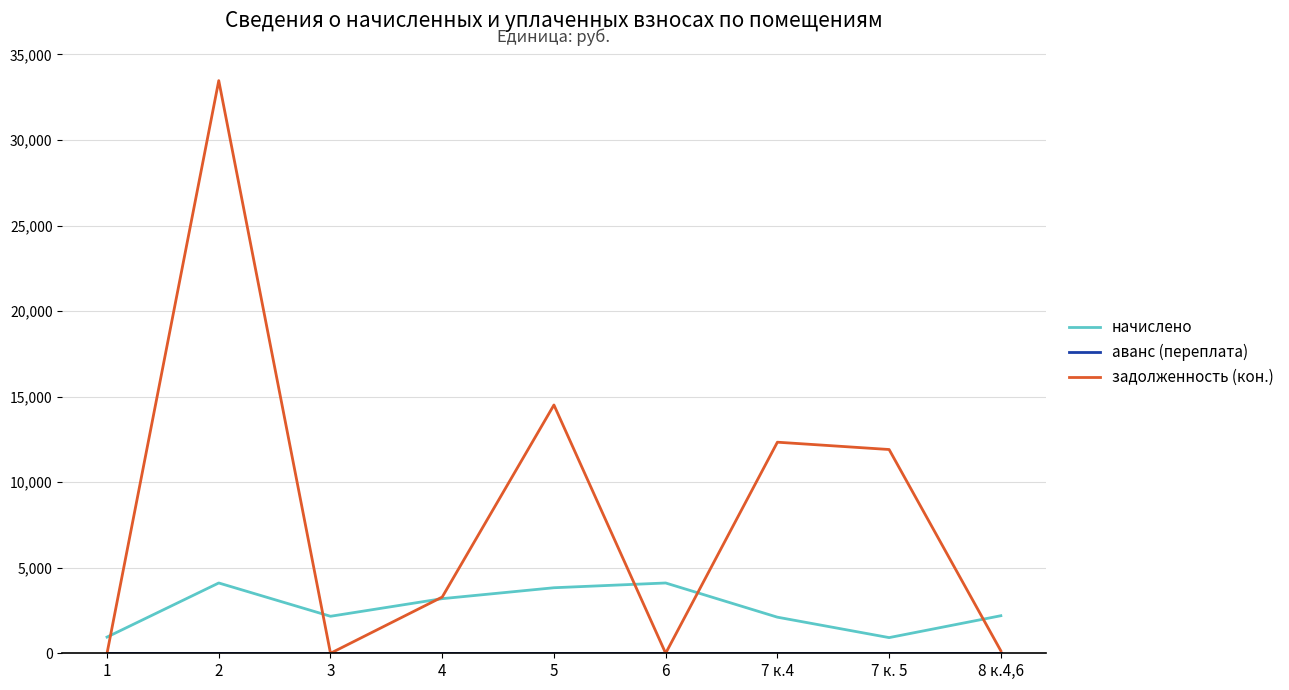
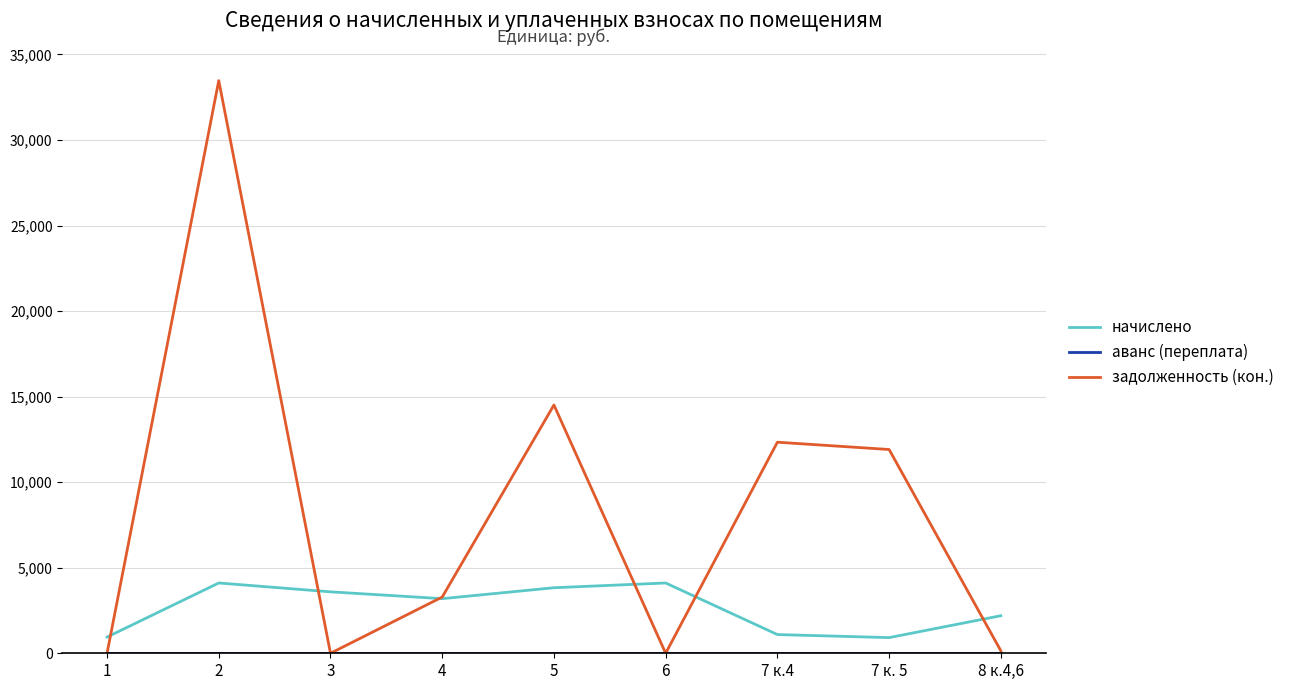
начислено, 3: 2,200 -> 3,600
начислено, 7 к.4: 2,100 -> 1,100
